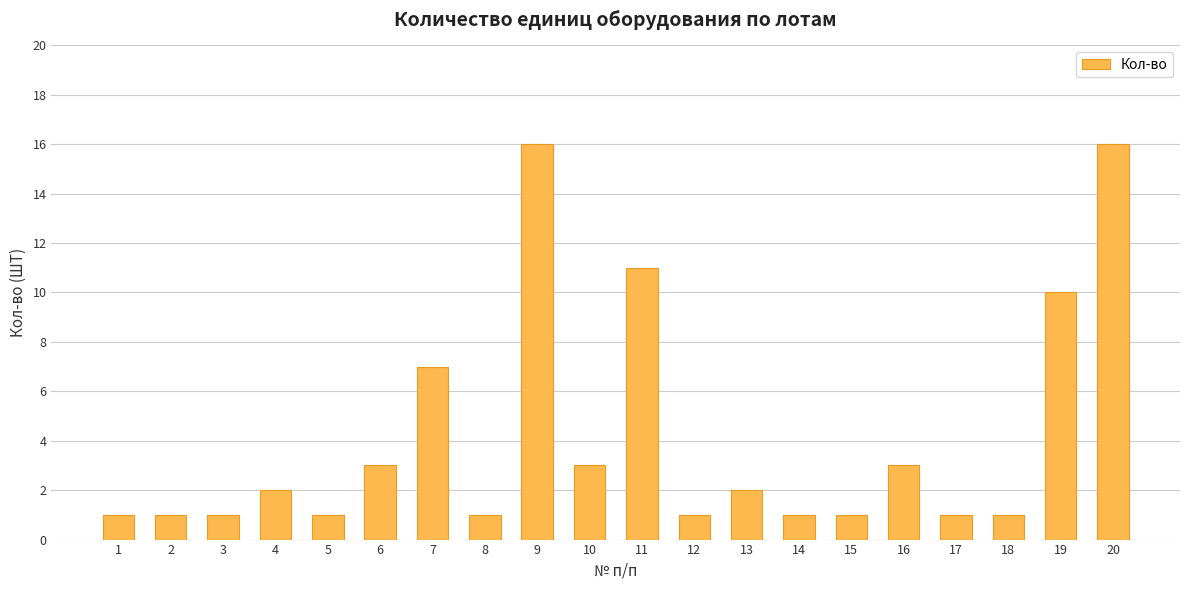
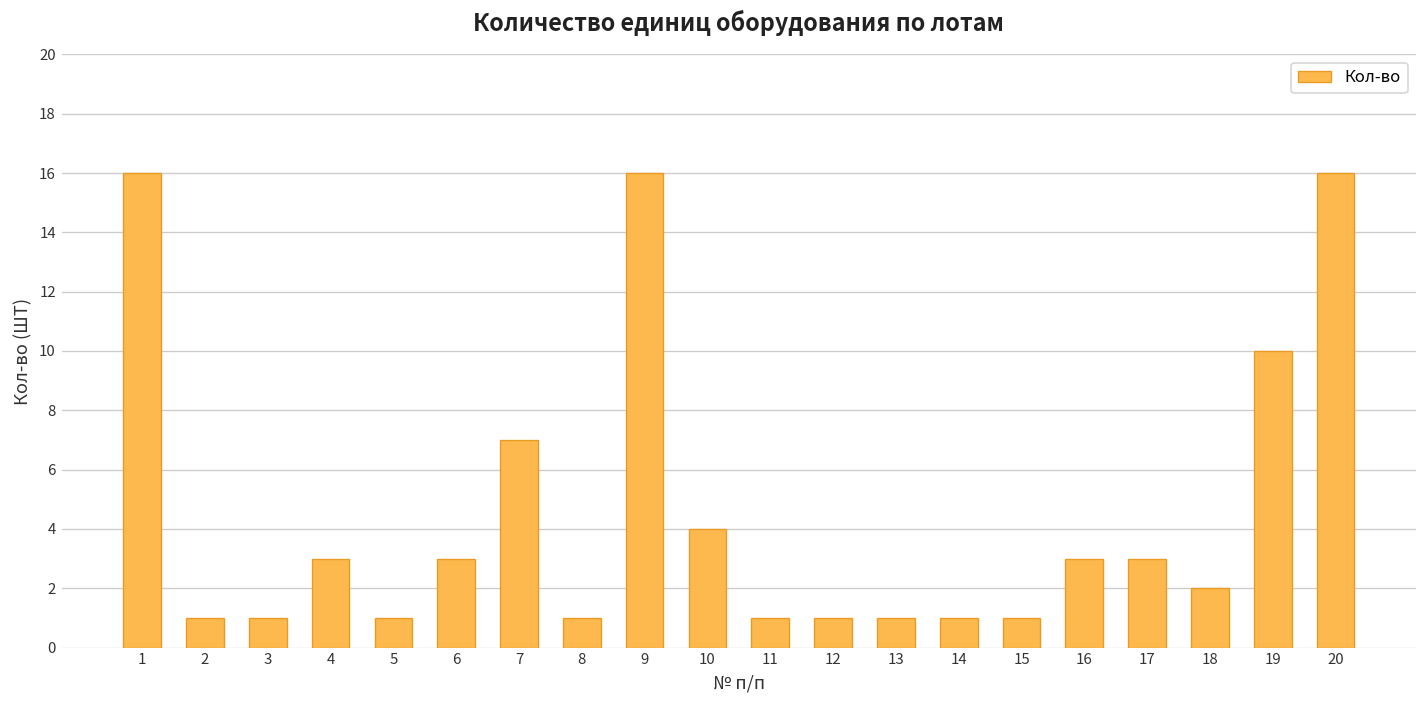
1: 1 -> 16
4: 2 -> 3
10: 3 -> 4
11: 11 -> 1
13: 2 -> 1
17: 1 -> 3
18: 1 -> 2
